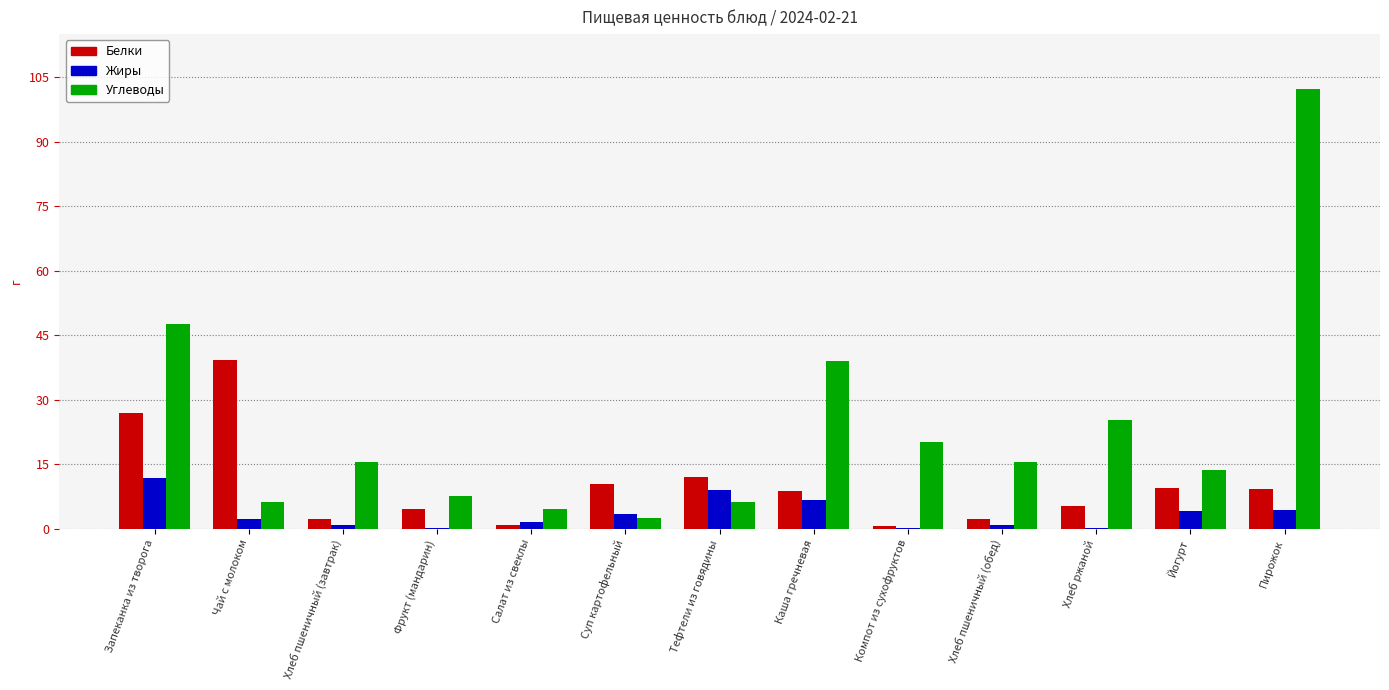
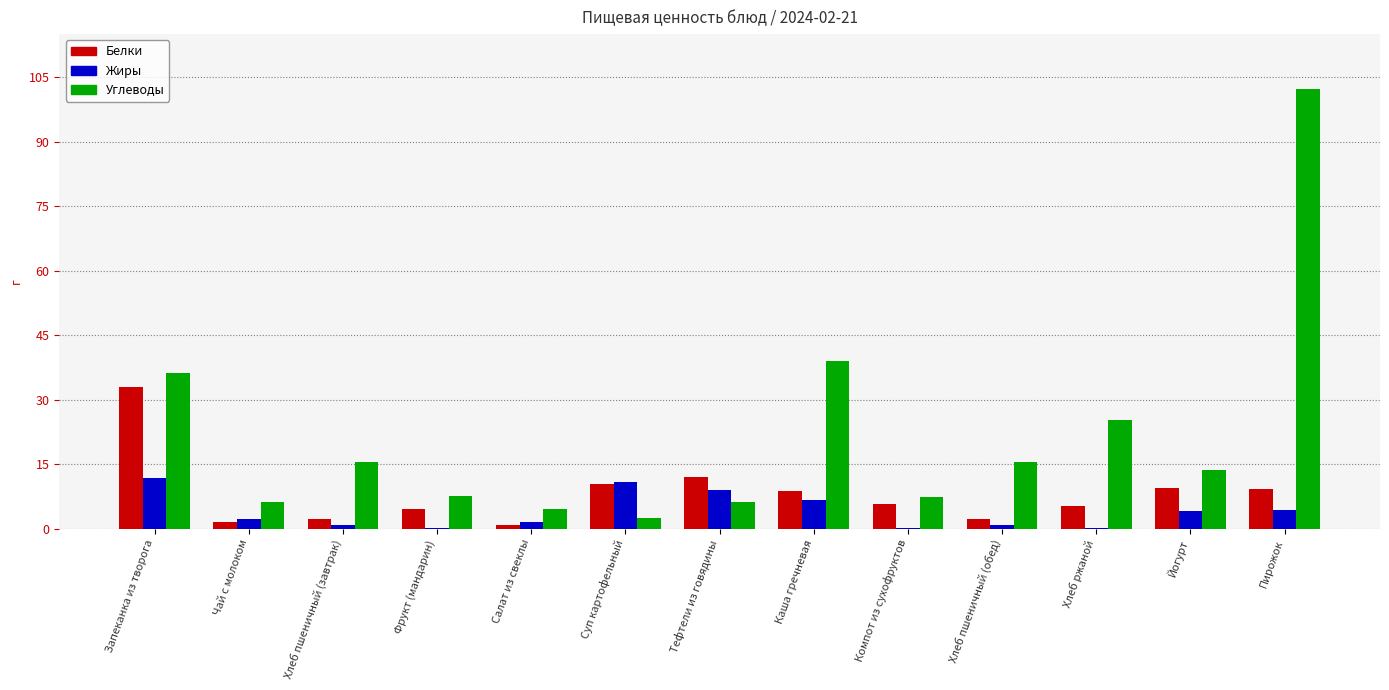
Белки, Запеканка из творога: 27 -> 33
Углеводы, Запеканка из творога: 48 -> 36
Белки, Чай с молоком: 39 -> 2
Жиры, Суп картофельный: 3 -> 11
Белки, Компот из сухофруктов: 1 -> 6
Углеводы, Компот из сухофруктов: 20 -> 7
